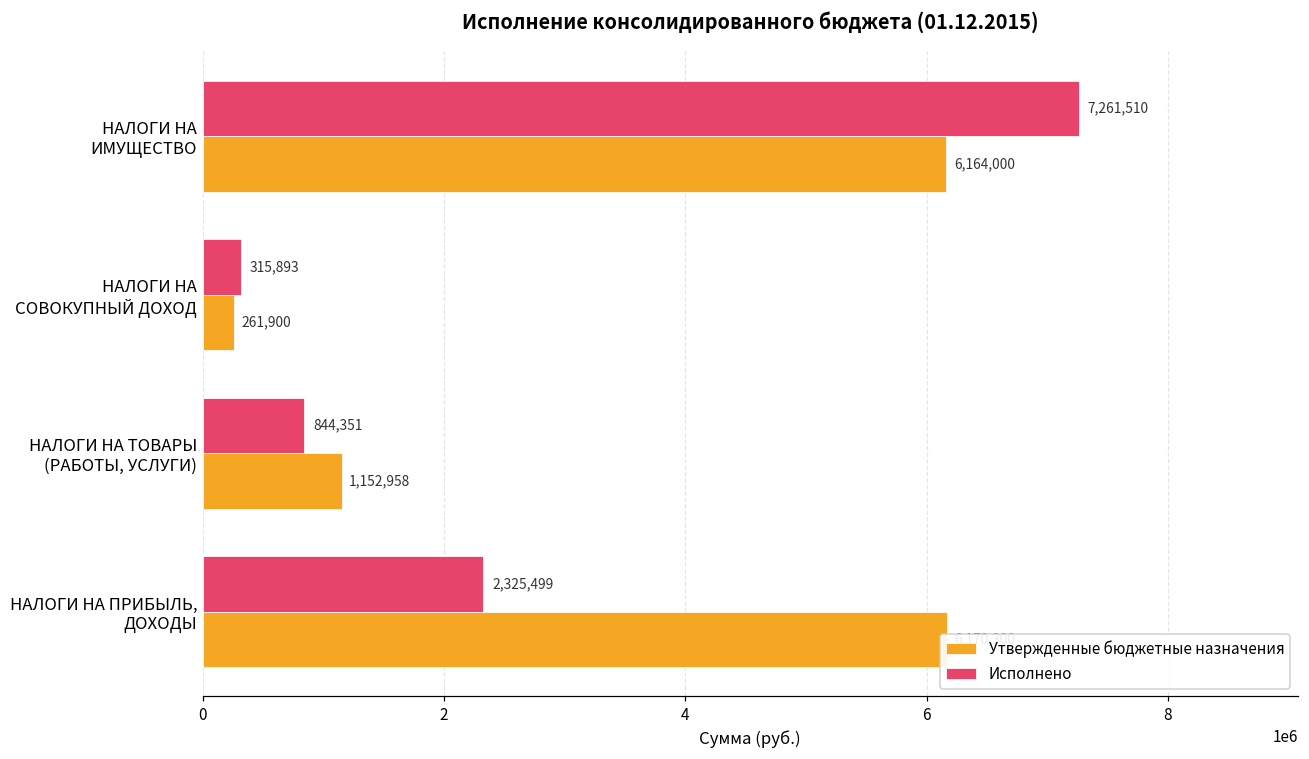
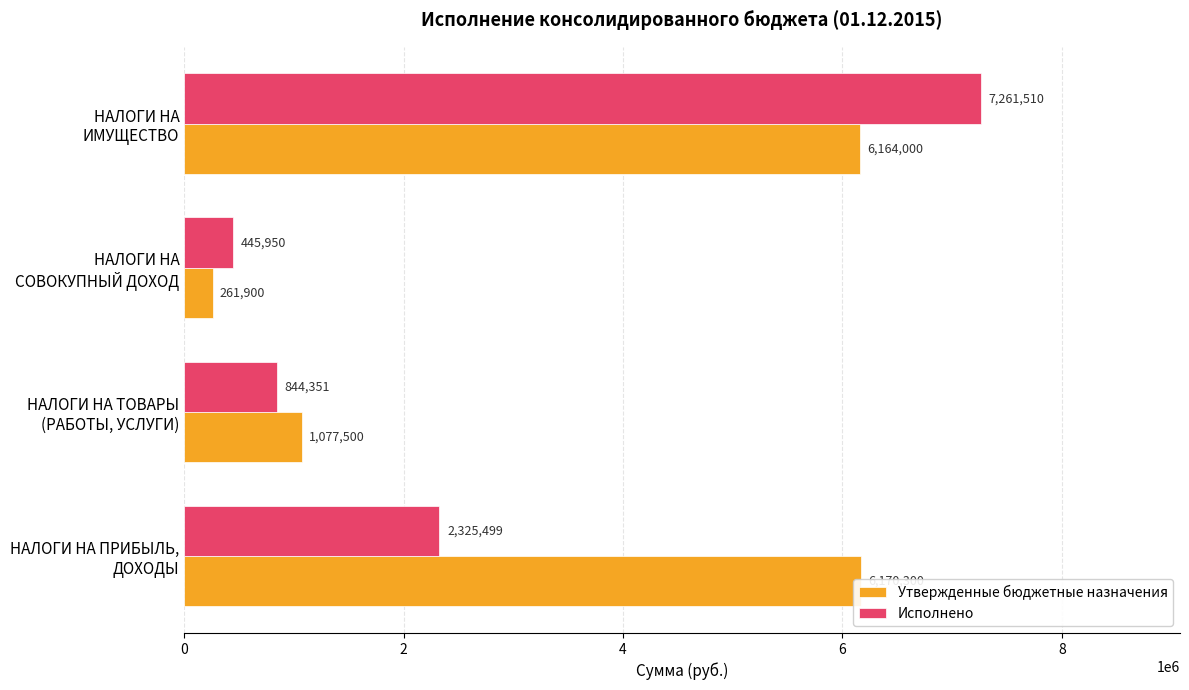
Исполнено, НАЛОГИ НА СОВОКУПНЫЙ ДОХОД: 315,893 -> 445,950
Утвержденные бюджетные назначения, НАЛОГИ НА ТОВАРЫ (РАБОТЫ, УСЛУГИ): 1,152,958 -> 1,077,500
